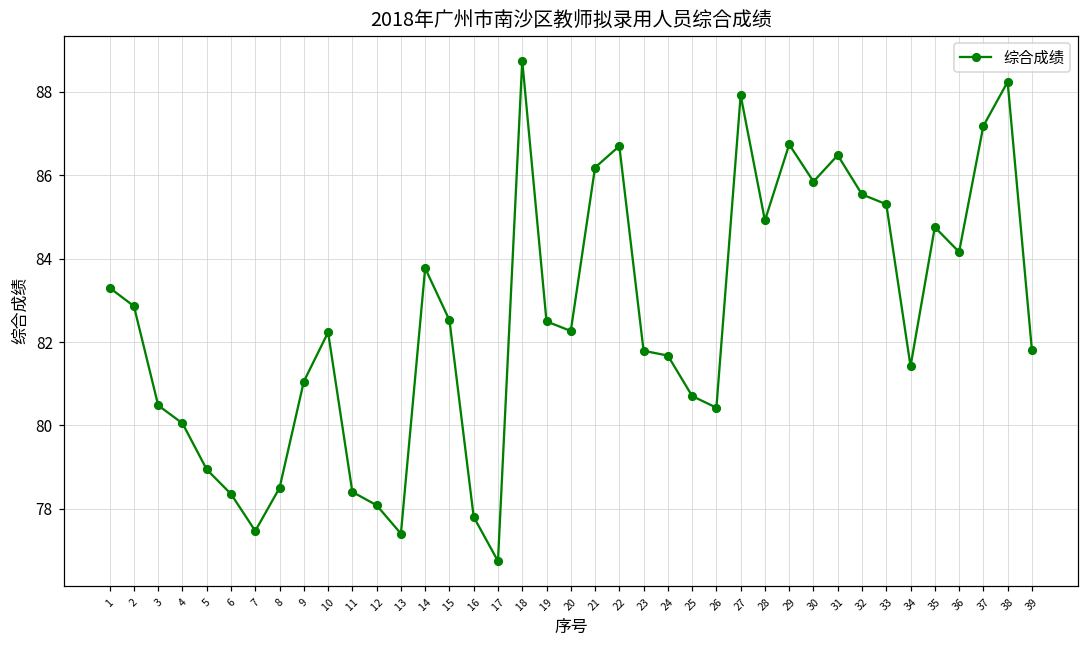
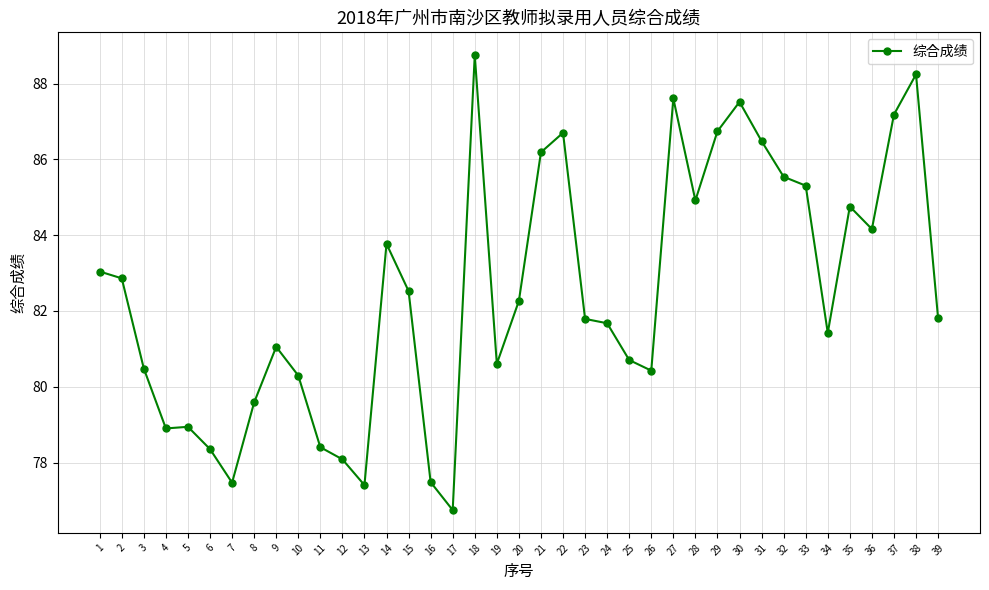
1: 83.3 -> 83.0
4: 80.1 -> 78.9
8: 78.5 -> 79.6
10: 82.2 -> 80.3
16: 77.8 -> 77.5
19: 82.5 -> 80.6
27: 87.9 -> 87.6
30: 85.8 -> 87.5
